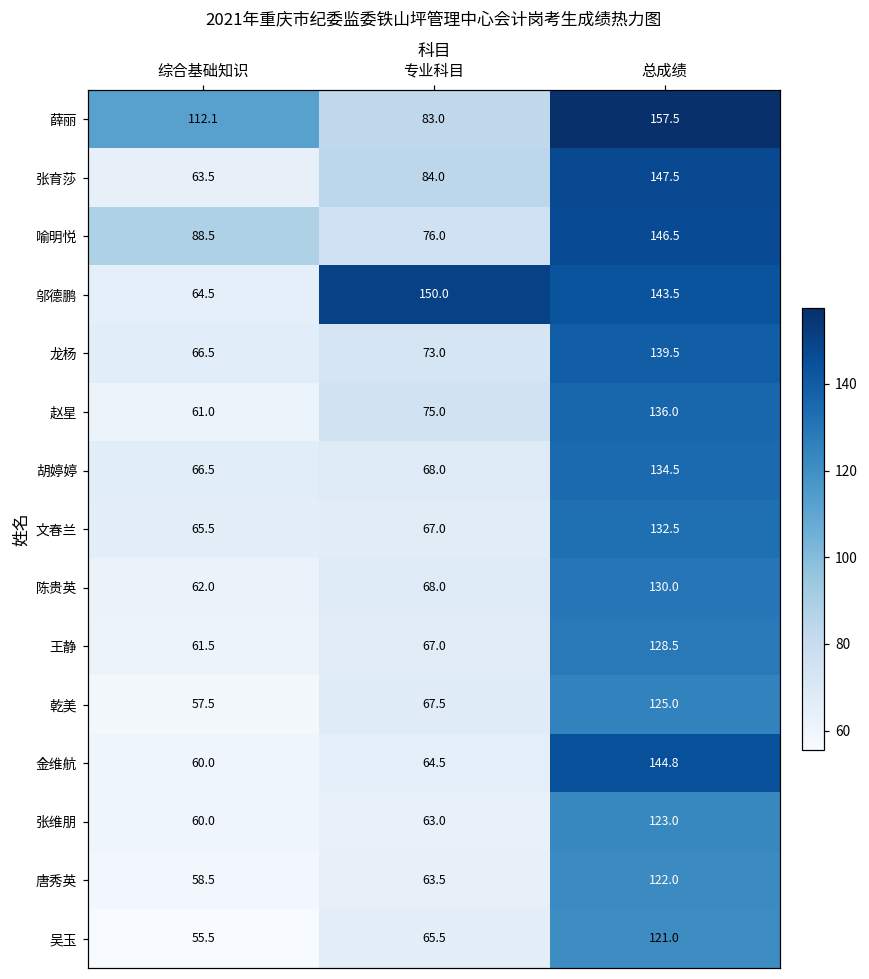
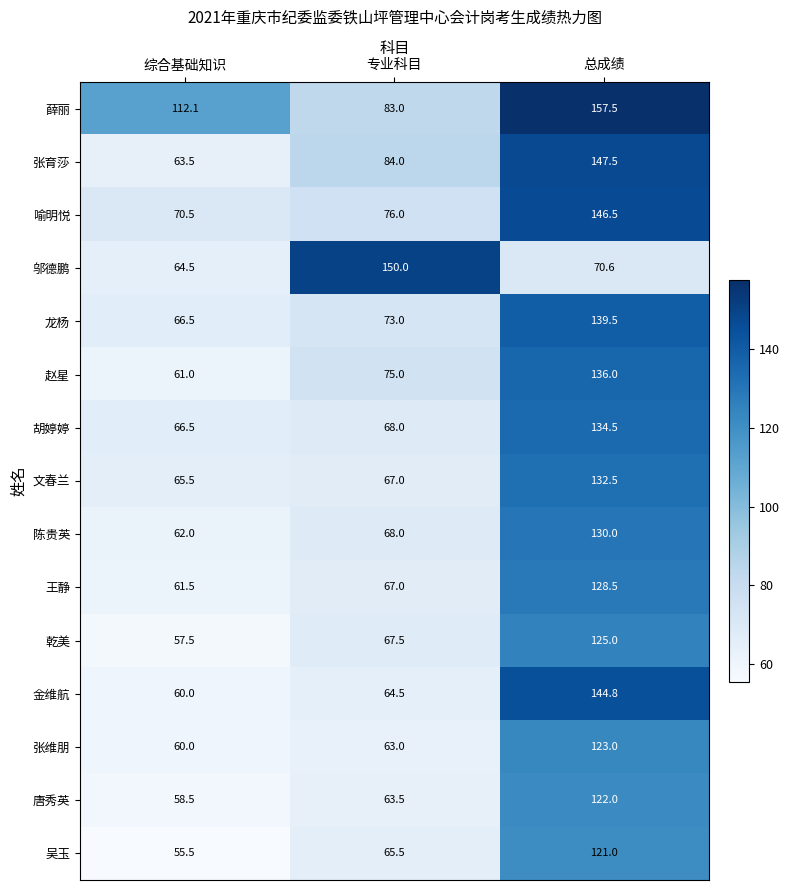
喻明悦, 综合基础知识: 88.5 -> 70.5
邬德鹏, 总成绩: 143.5 -> 70.6
